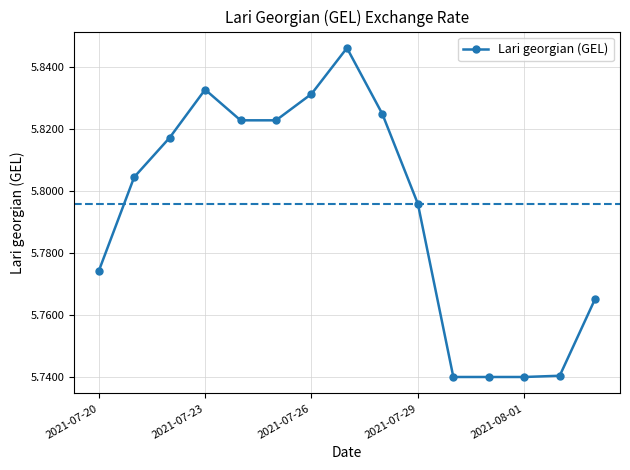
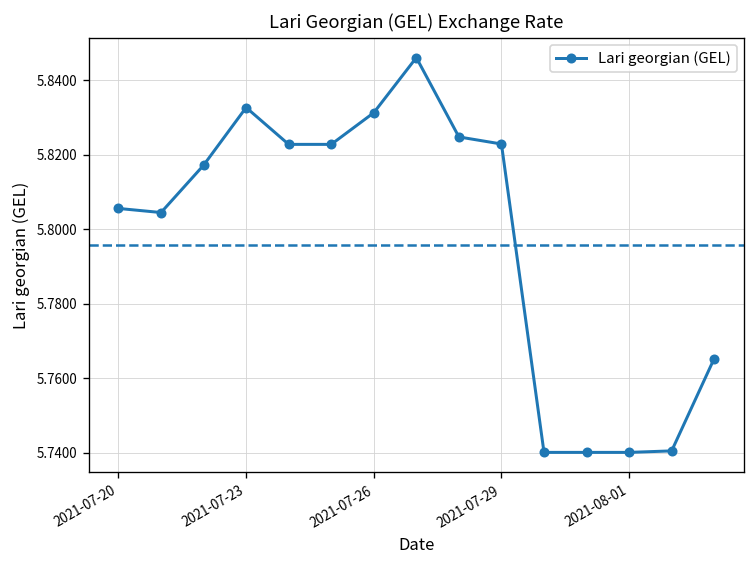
2021-07-20: 5.774 -> 5.806
2021-07-29: 5.796 -> 5.823
